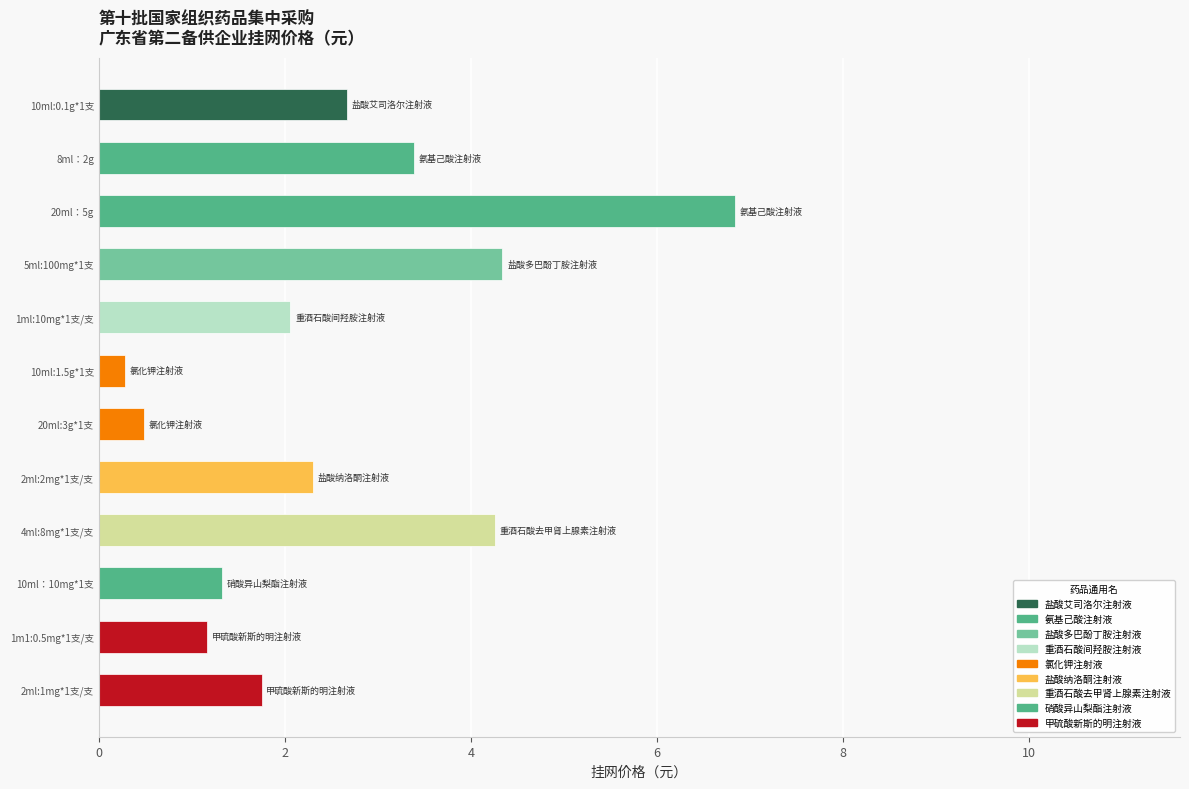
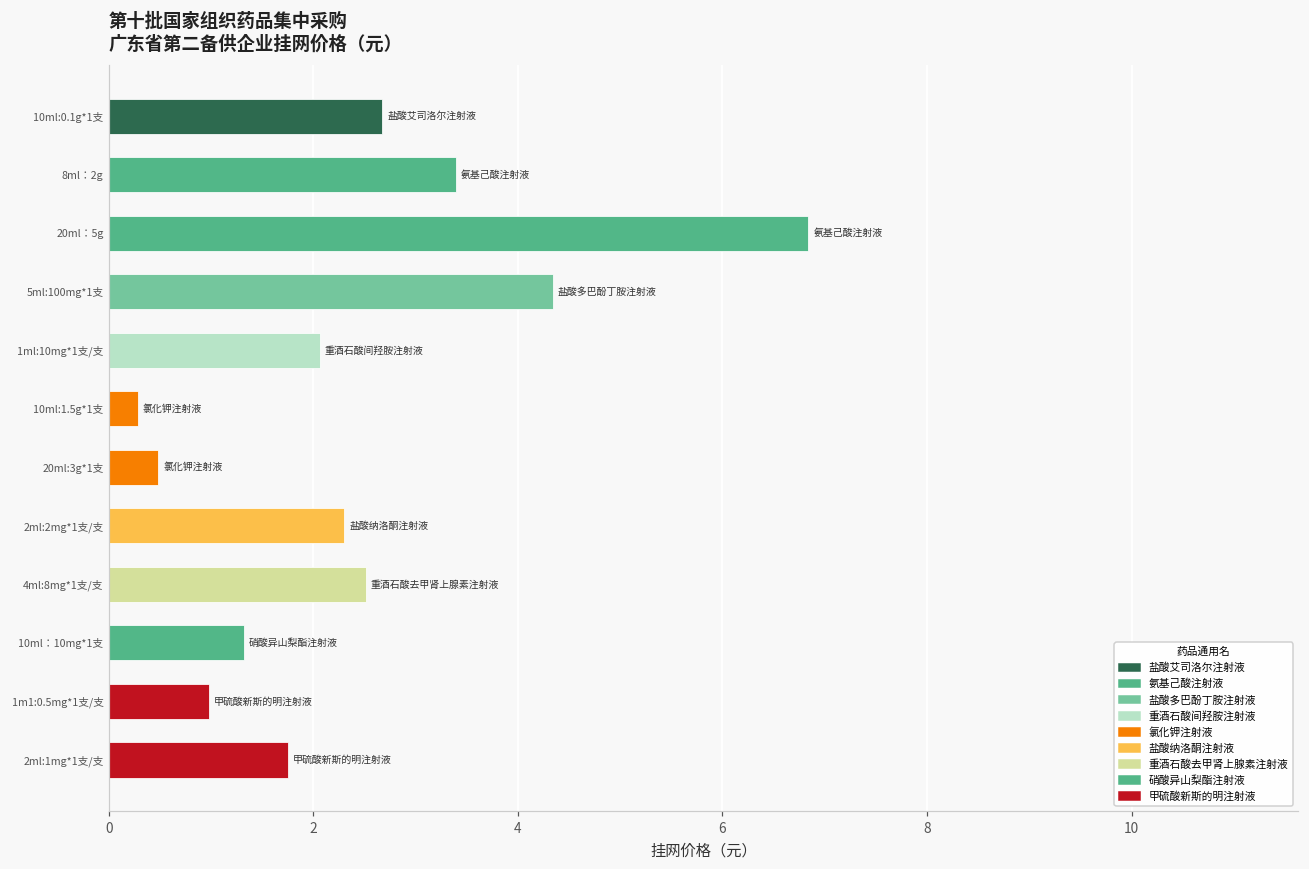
4ml:8mg*1支/支: 4.3 -> 2.5
1m1:0.5mg*1支/支: 1.2 -> 1.0
